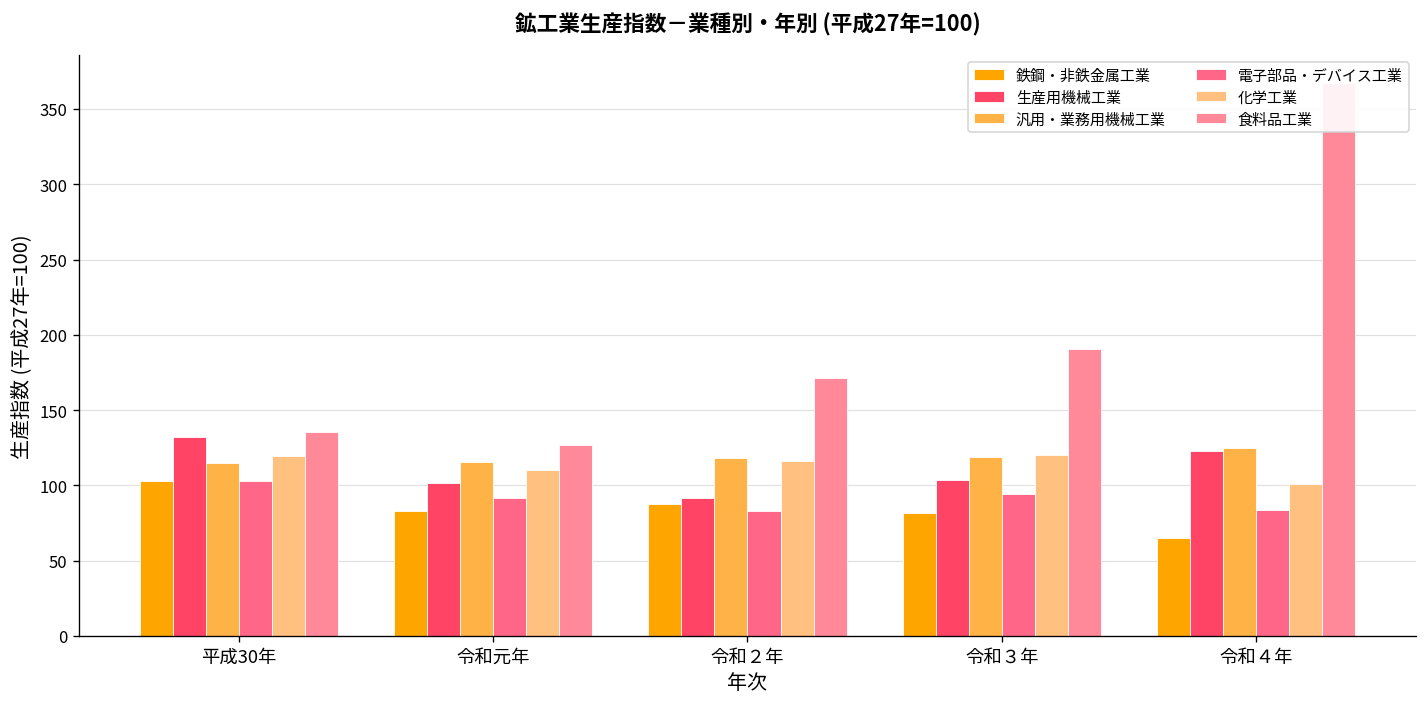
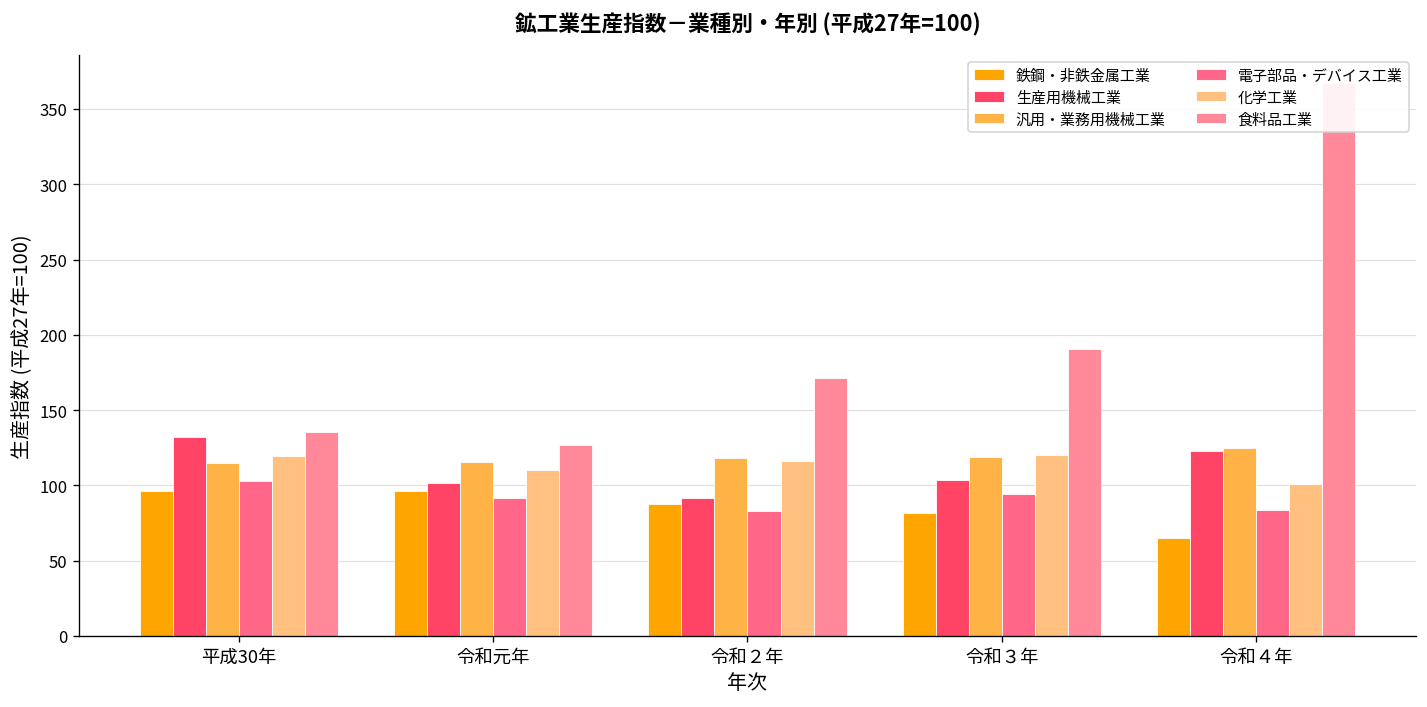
鉄鋼・非鉄金属工業, 平成30年: 103 -> 96
鉄鋼・非鉄金属工業, 令和元年: 83 -> 96
